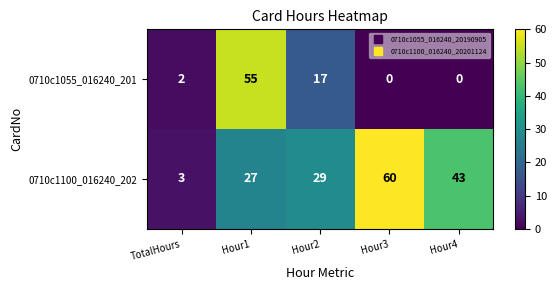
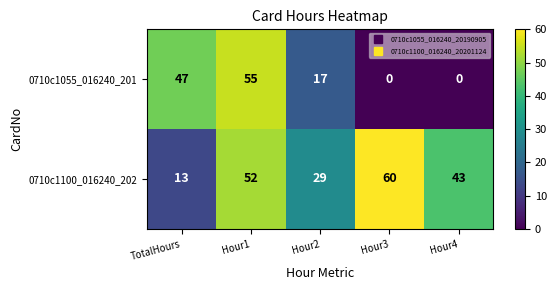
0710c1055_016240_201, TotalHours: 2 -> 47
0710c1100_016240_202, TotalHours: 3 -> 13
0710c1100_016240_202, Hour1: 27 -> 52
